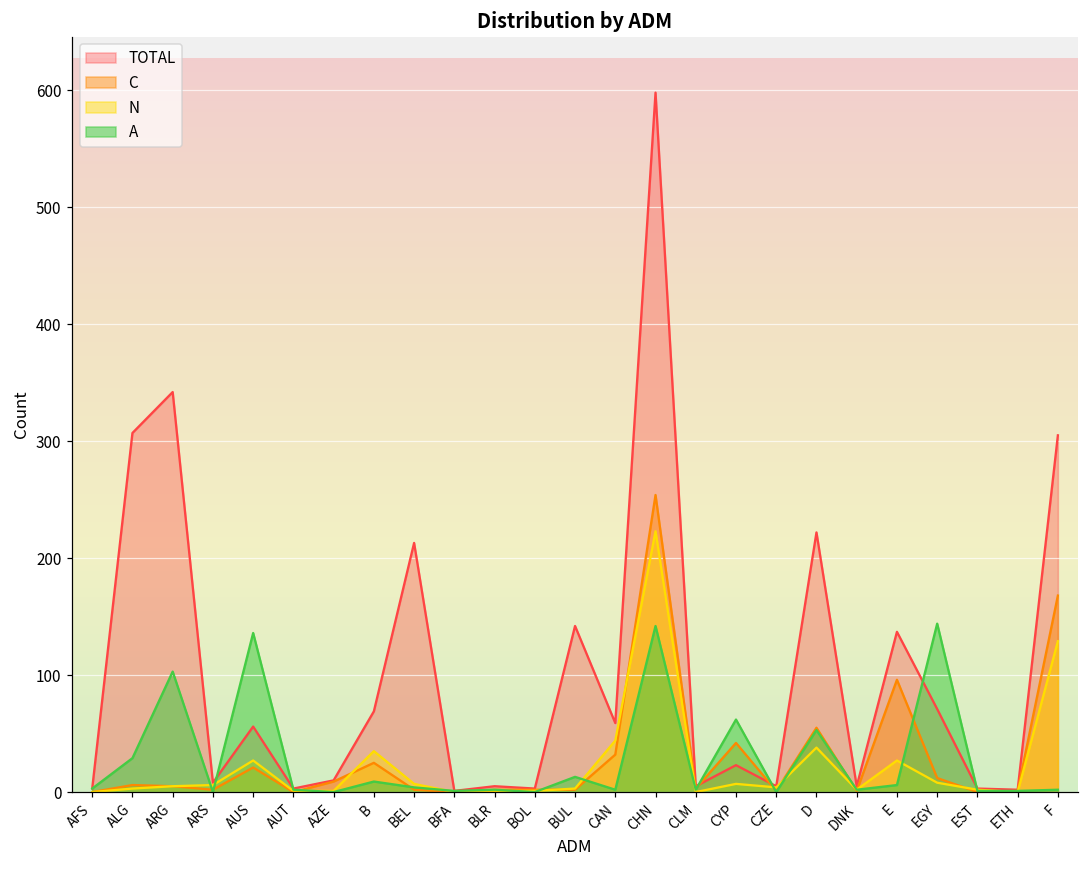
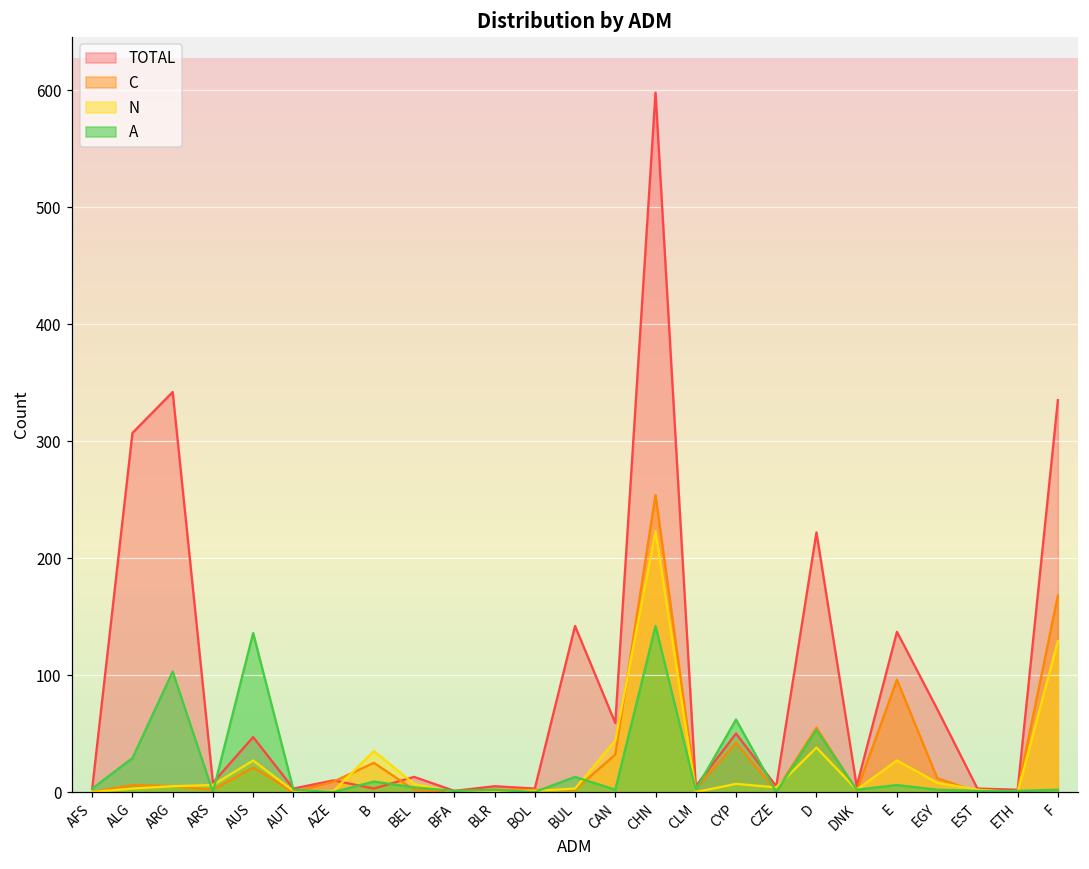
TOTAL, AUS: 56 -> 47
TOTAL, B: 69 -> 3
TOTAL, BEL: 213 -> 13
TOTAL, CYP: 23 -> 50
A, EGY: 144 -> 2
TOTAL, F: 305 -> 335
